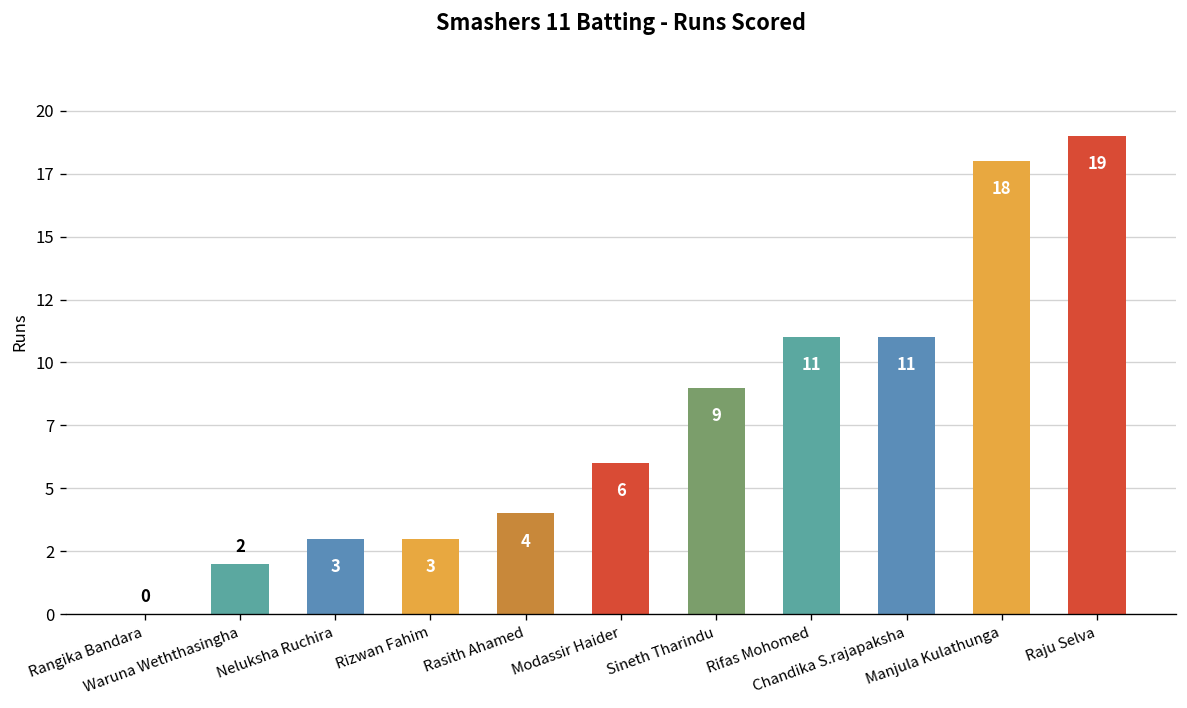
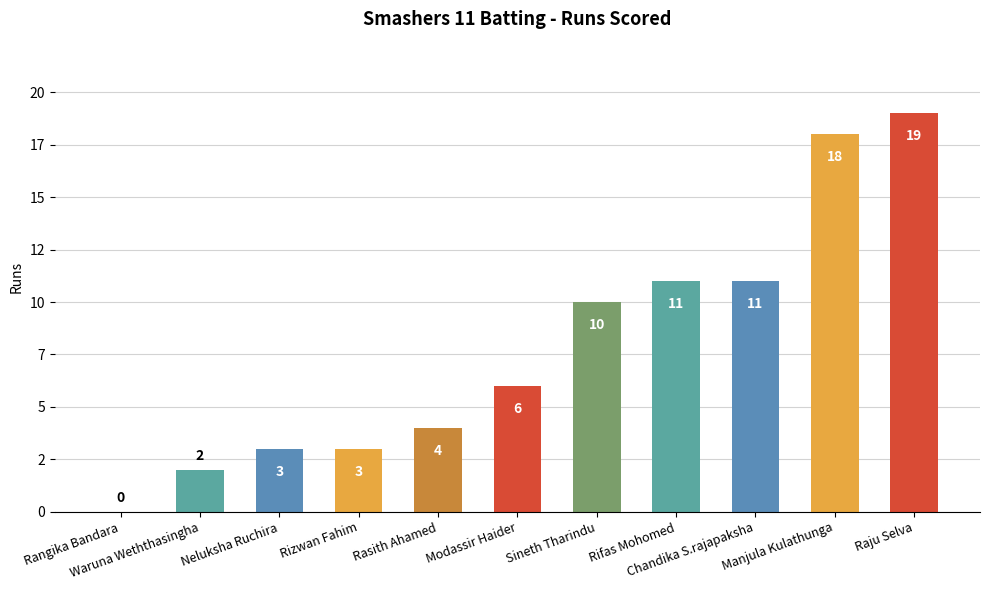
Sineth Tharindu: 9 -> 10
